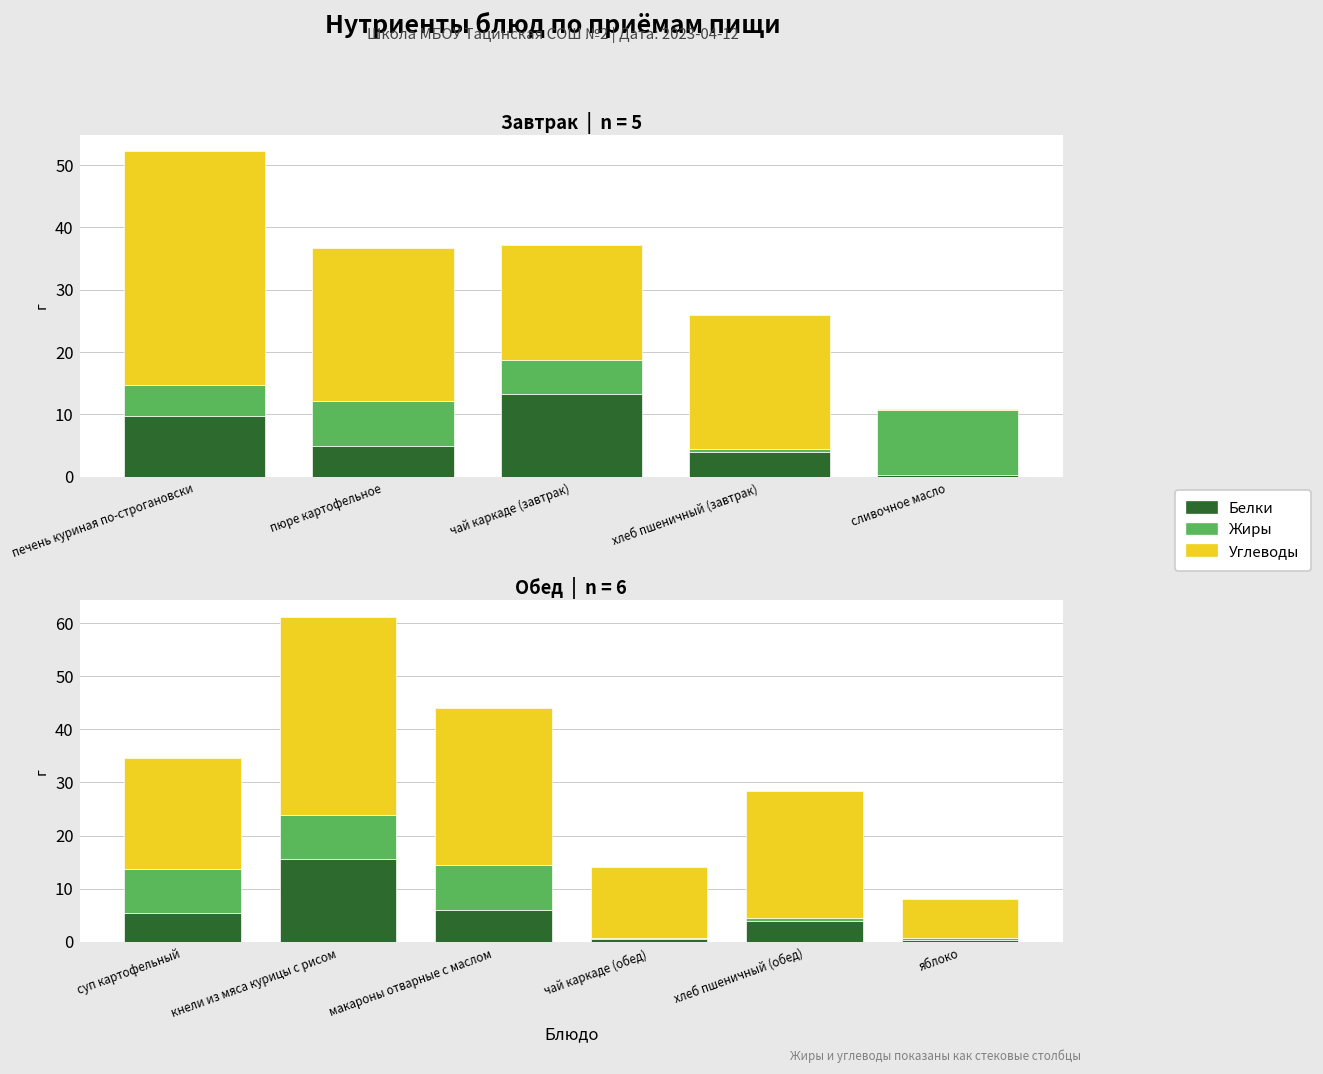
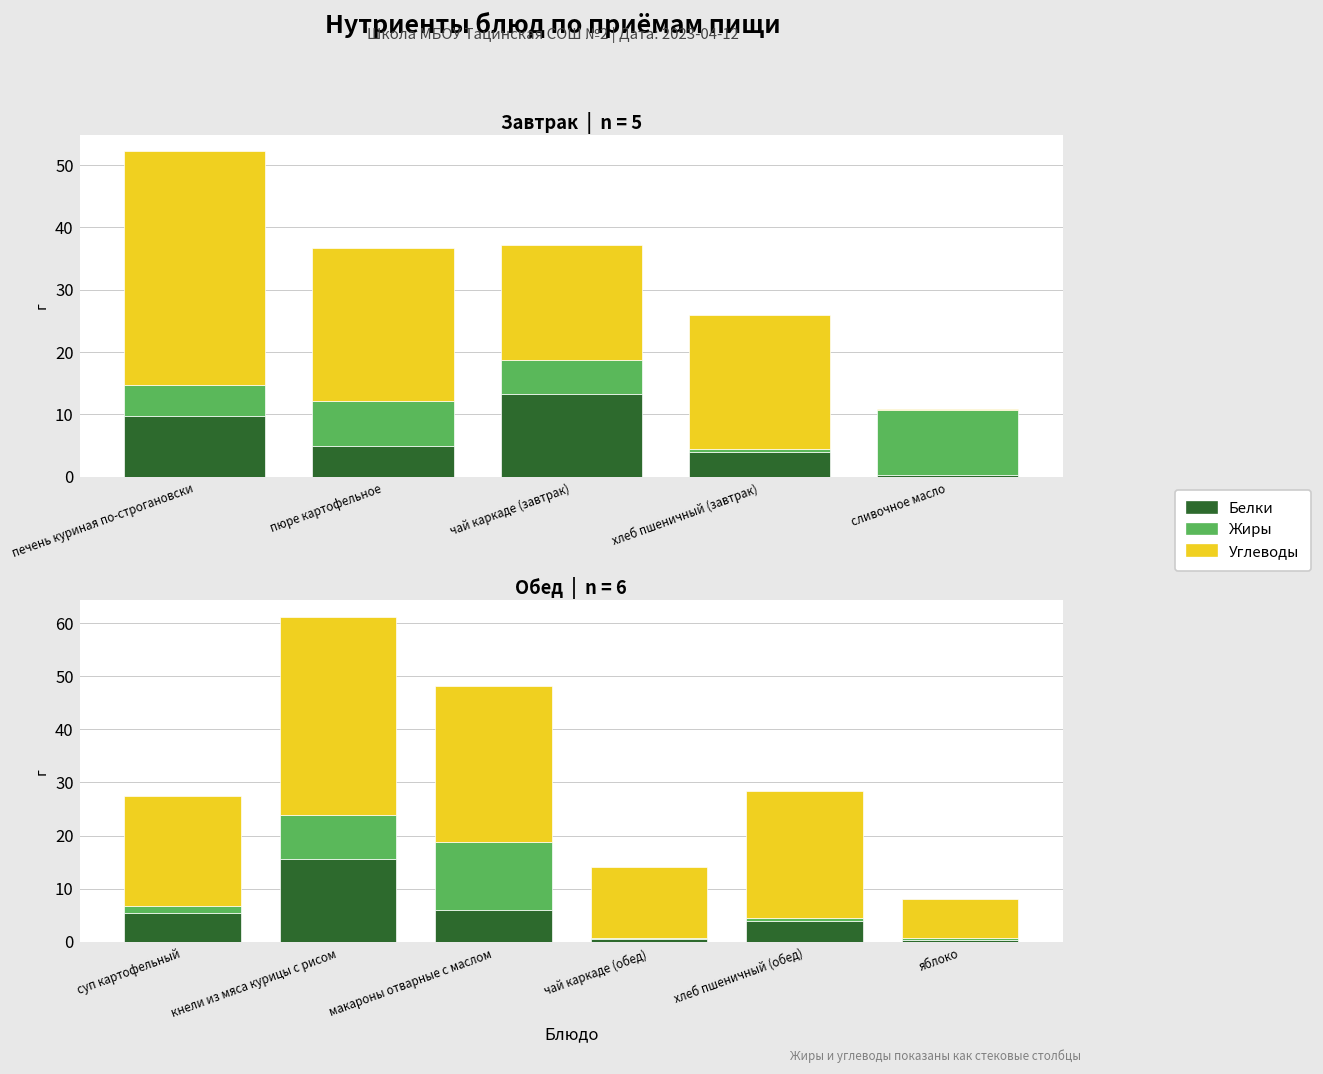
Обед | n = 6, Жиры, суп картофельный: 8 -> 1
Обед | n = 6, Жиры, макароны отварные с маслом: 9 -> 13
